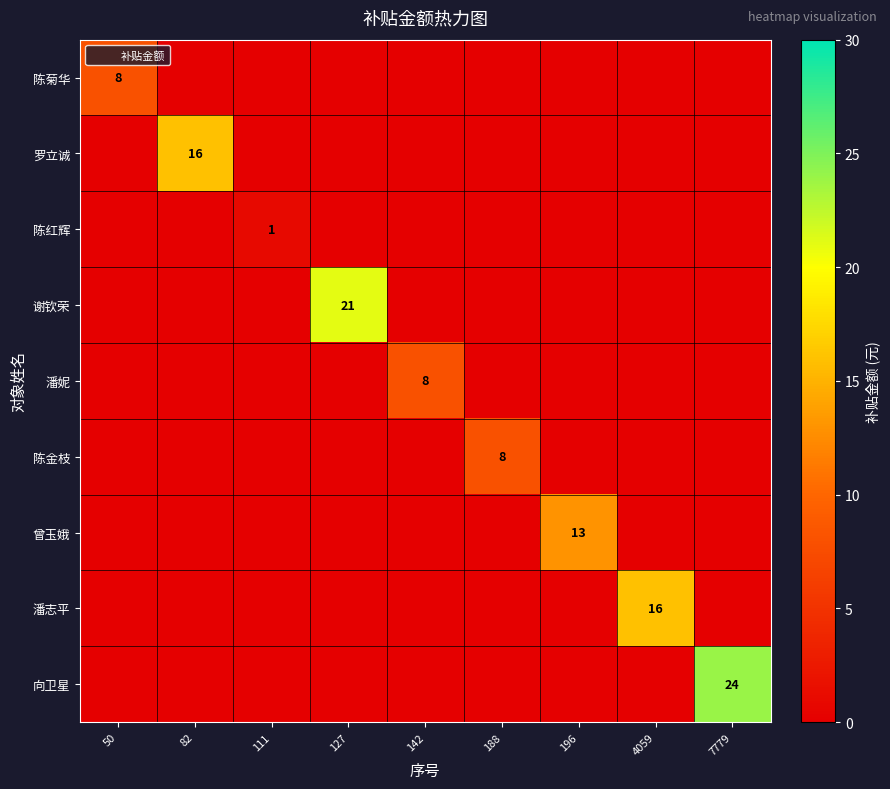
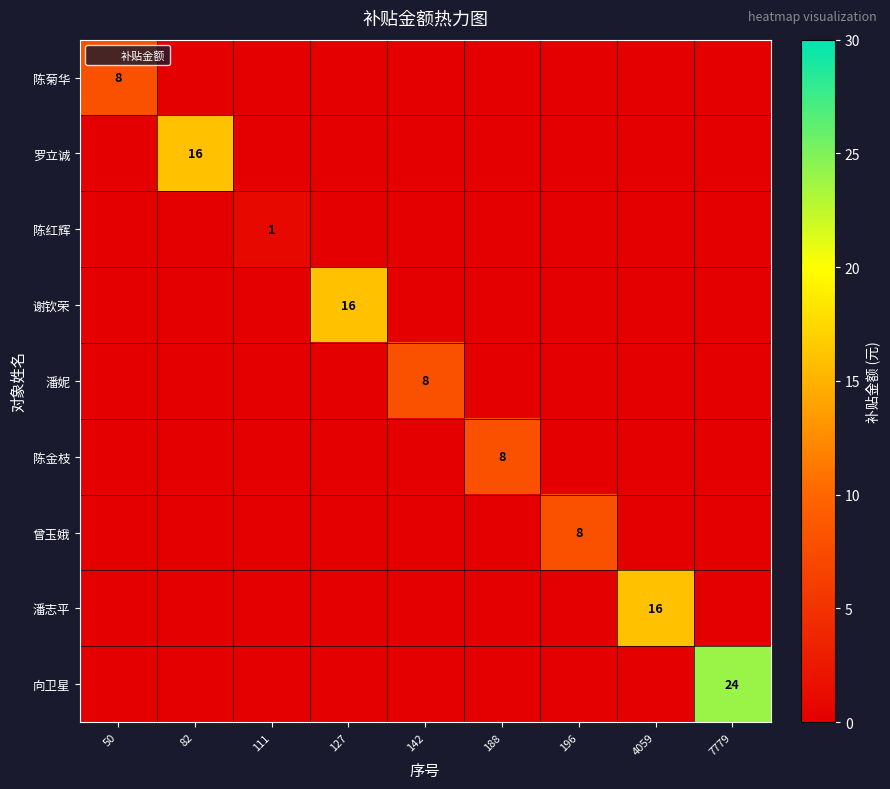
谢钦荣, 127: 21 -> 16
曾玉娥, 196: 13 -> 8
